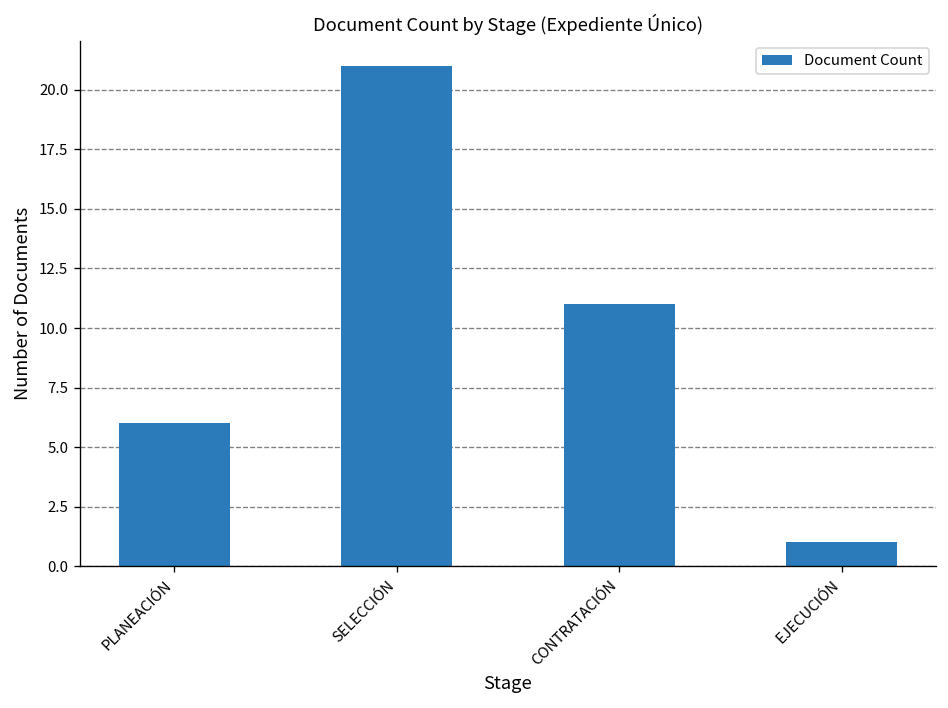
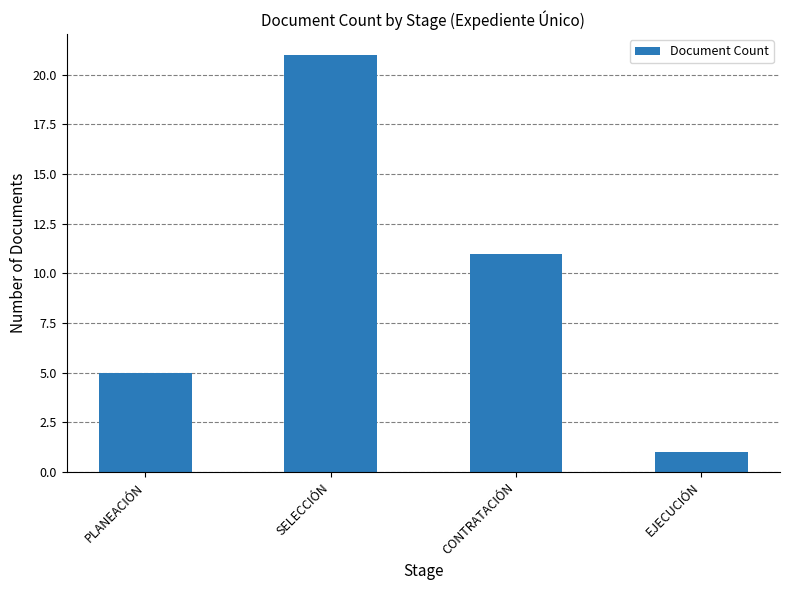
PLANEACIÓN: 6 -> 5
